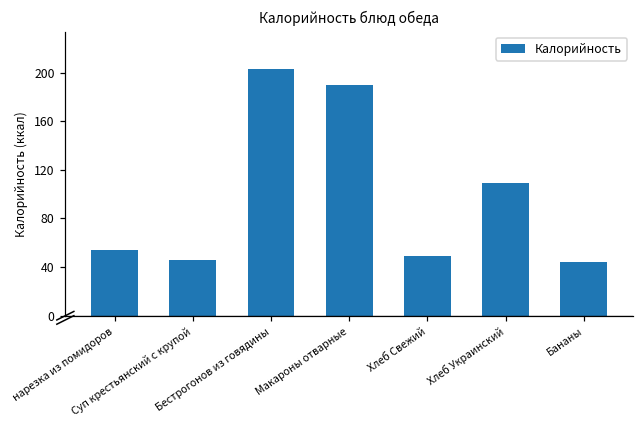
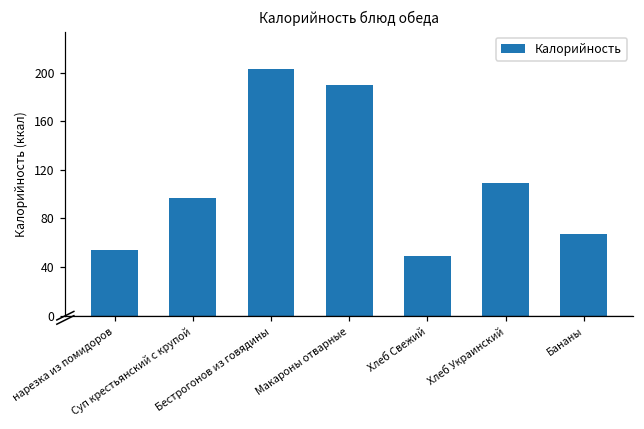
Суп крестьянский с крупой: 46 -> 97
Бананы: 44 -> 67
